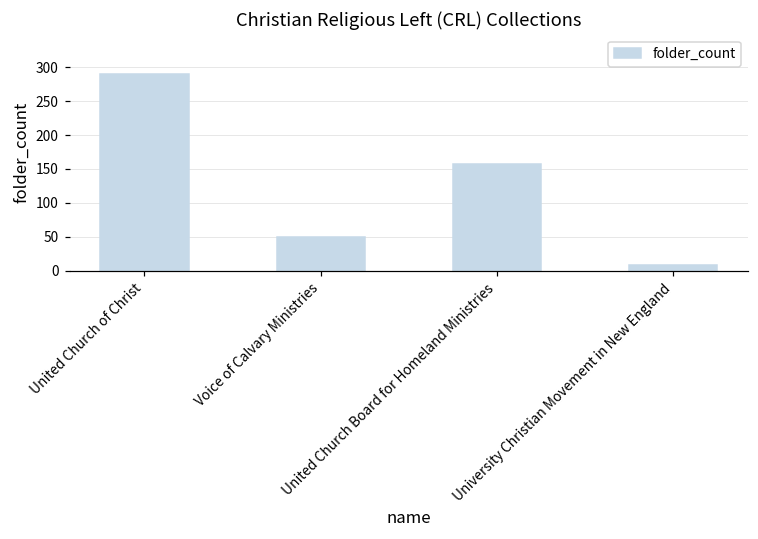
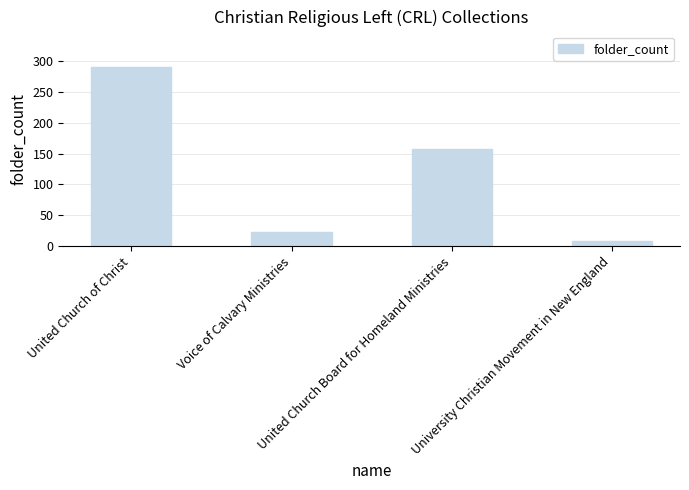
Voice of Calvary Ministries: 50 -> 20
